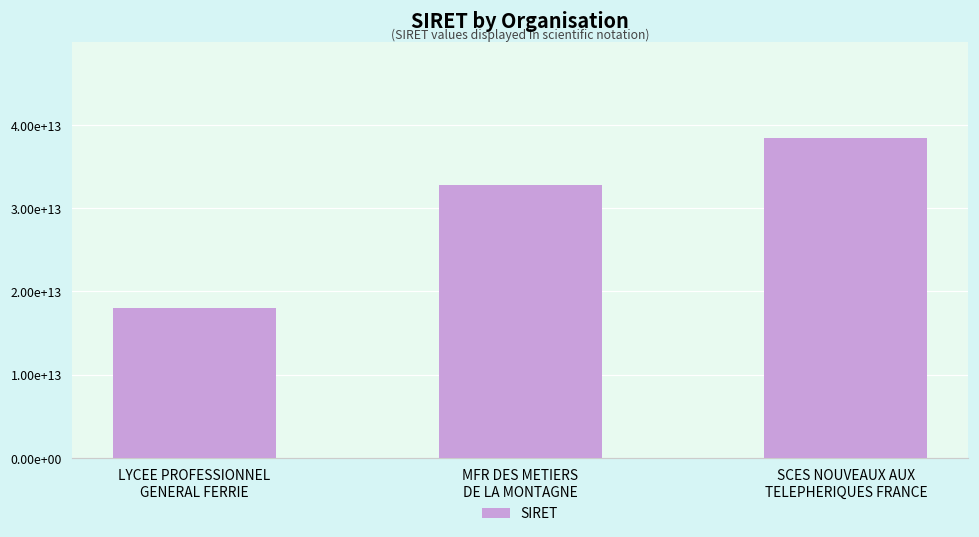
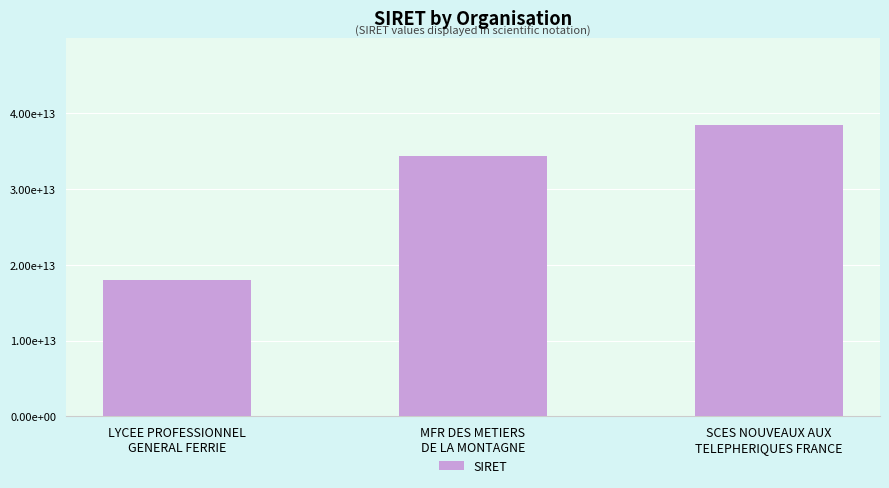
MFR DES METIERS DE LA MONTAGNE: 33000000000000 -> 34000000000000
